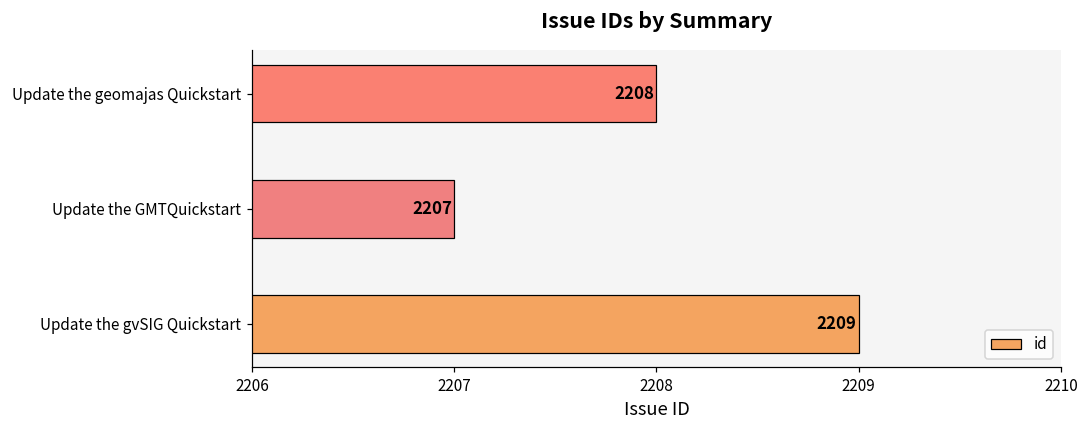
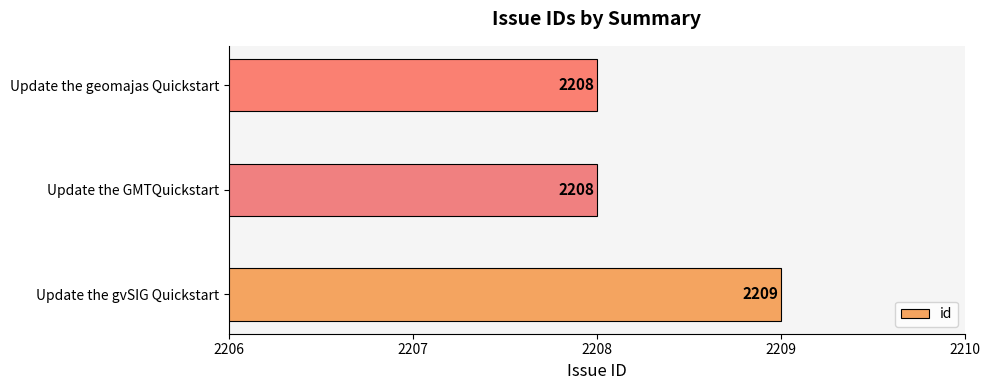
Update the GMTQuickstart: 2207 -> 2208
